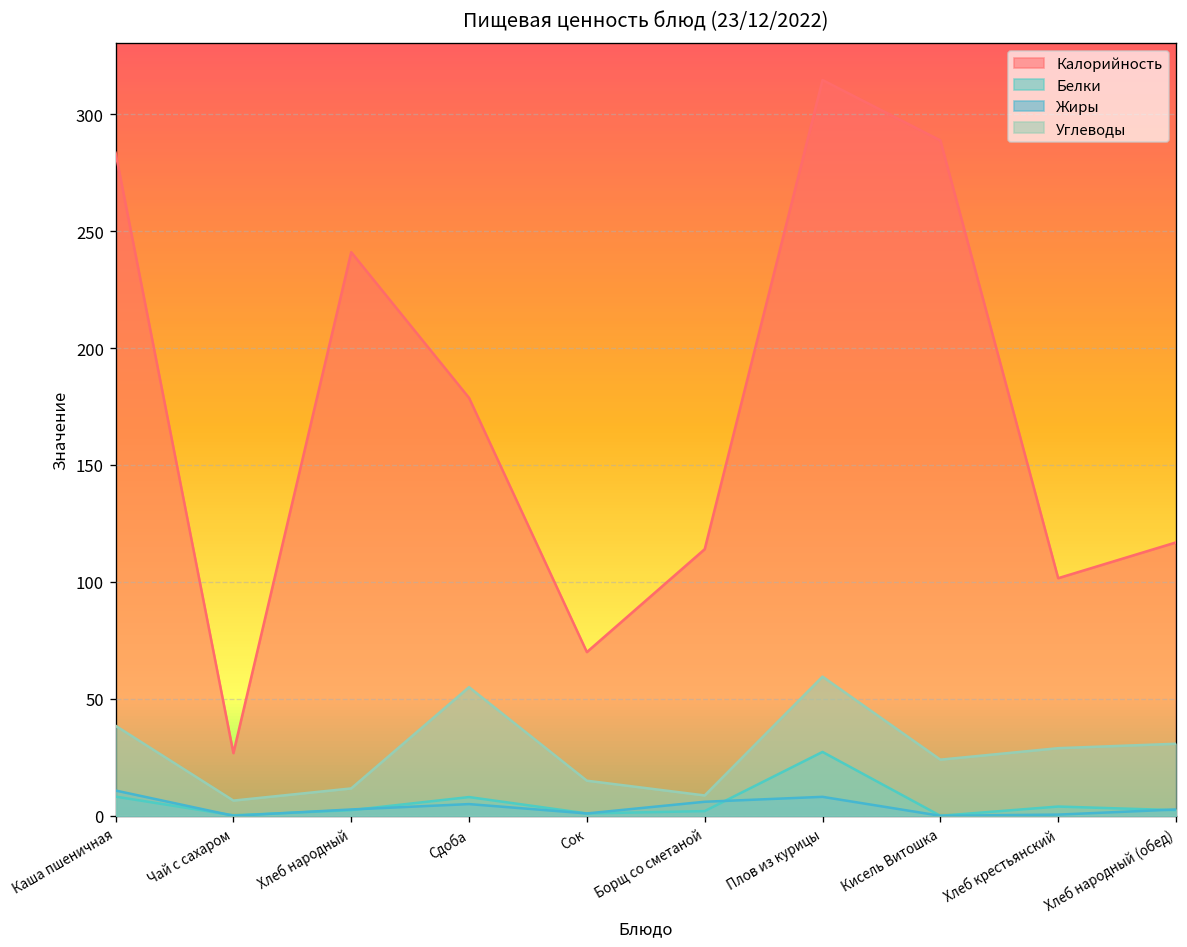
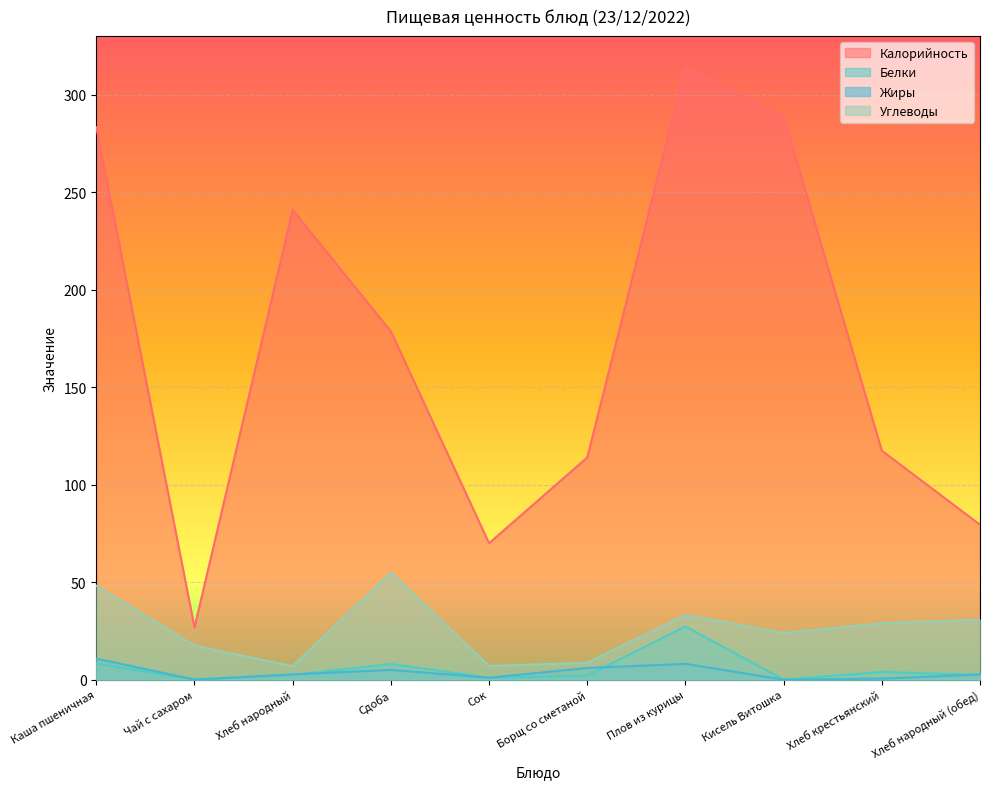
Углеводы, Каша пшеничная: 39 -> 48
Углеводы, Чай с сахаром: 7 -> 18
Углеводы, Хлеб народный: 12 -> 7
Углеводы, Сок: 15 -> 7
Углеводы, Плов из курицы: 60 -> 33
Калорийность, Хлеб крестьянский: 102 -> 118
Калорийность, Хлеб народный (обед): 117 -> 80
